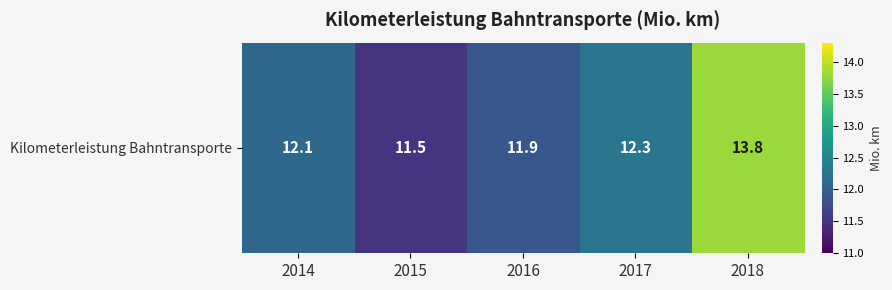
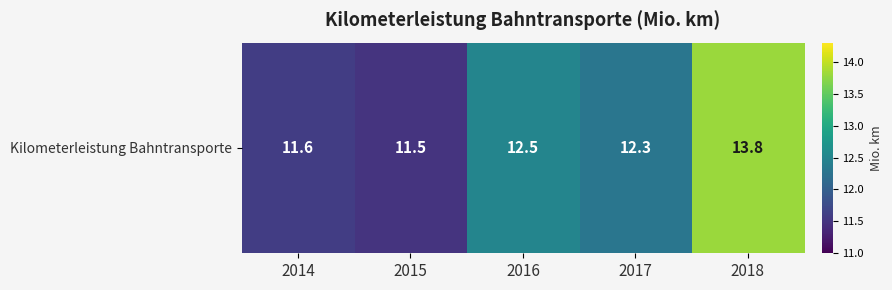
Kilometerleistung Bahntransporte, 2014: 12.1 -> 11.6
Kilometerleistung Bahntransporte, 2016: 11.9 -> 12.5
